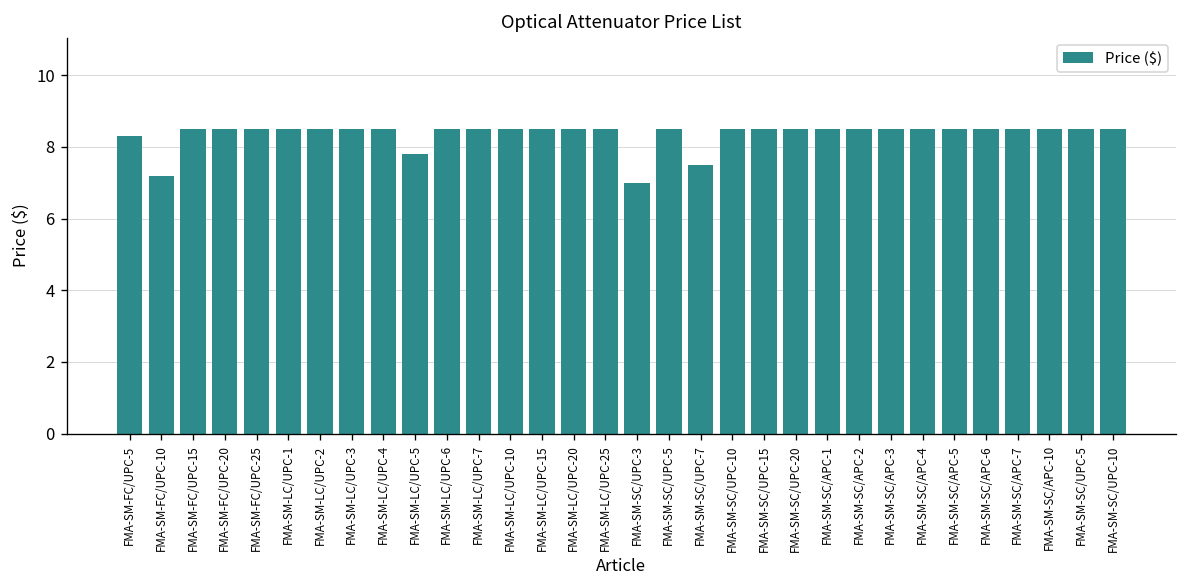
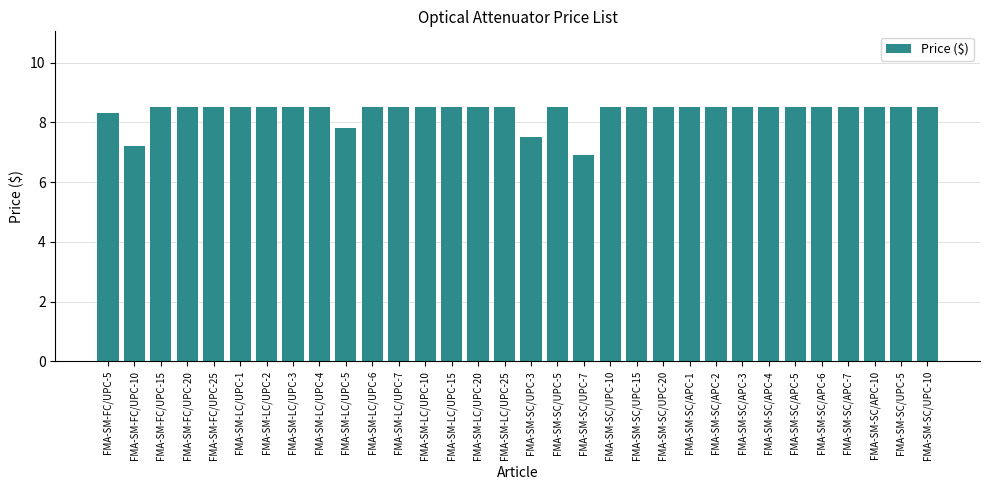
FMA-SM-SC/UPC-3: 7.0 -> 7.5
FMA-SM-SC/UPC-7: 7.5 -> 6.9
